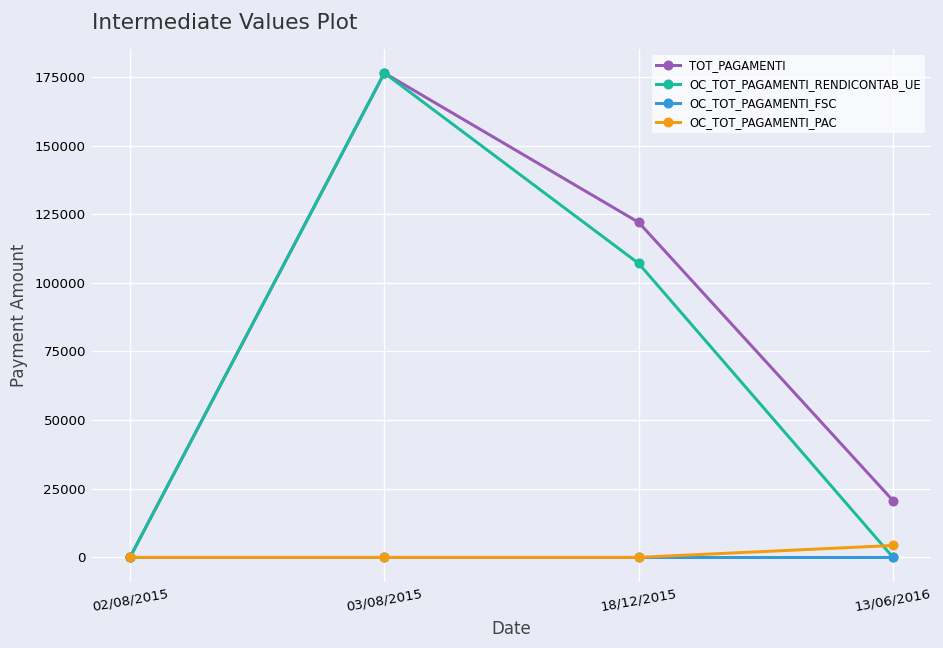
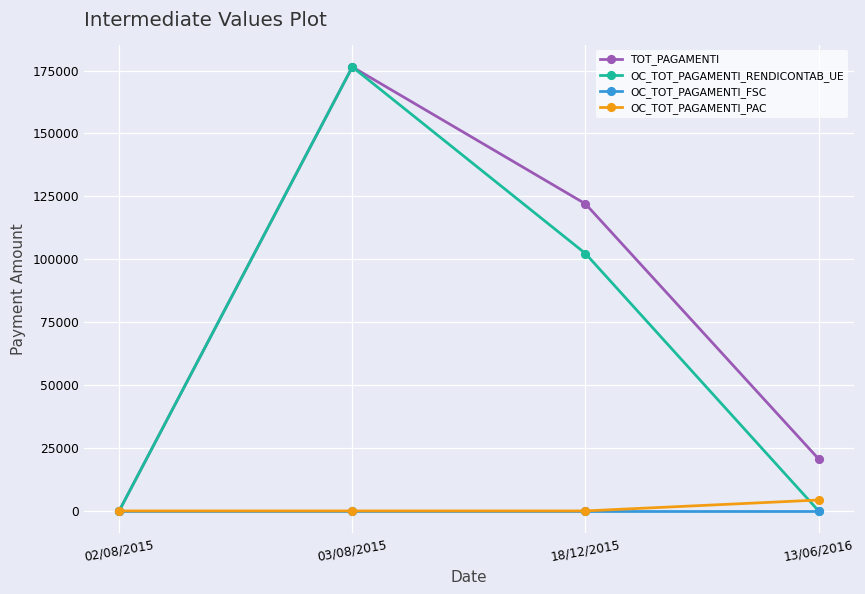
OC_TOT_PAGAMENTI_RENDICONTAB_UE, 18/12/2015: 107000 -> 102000
